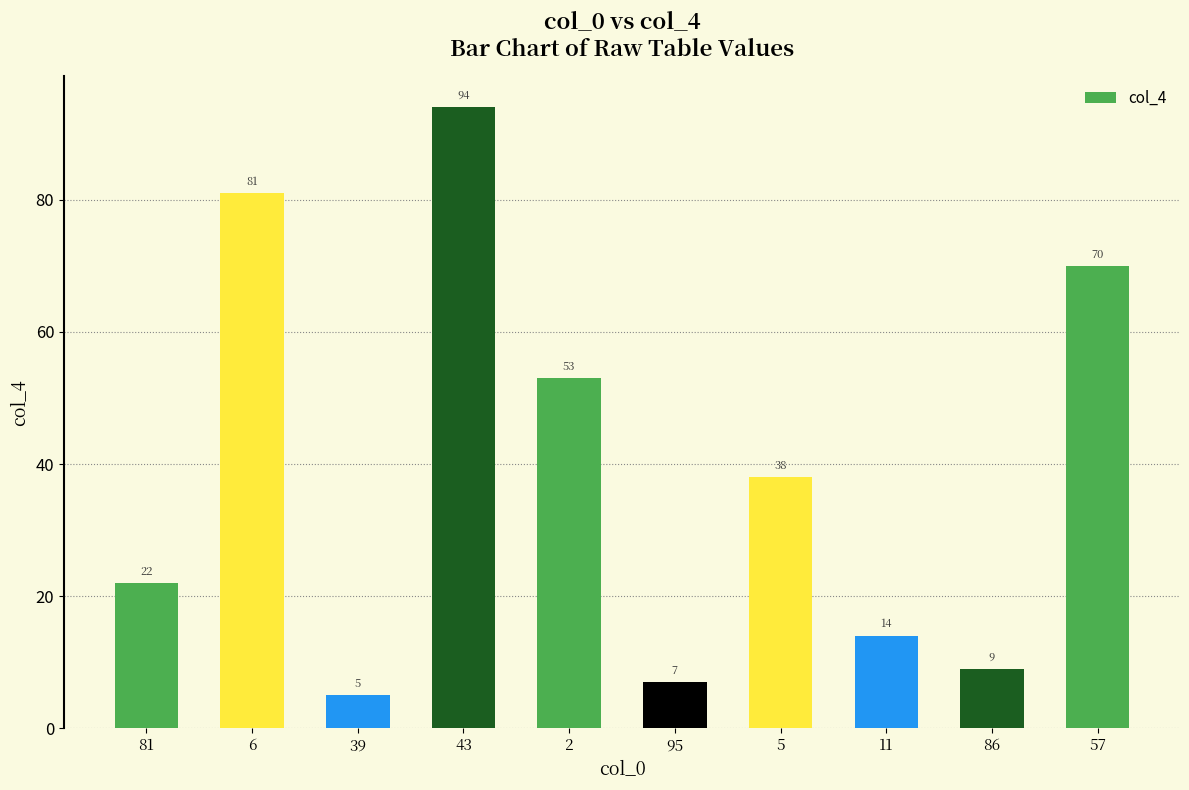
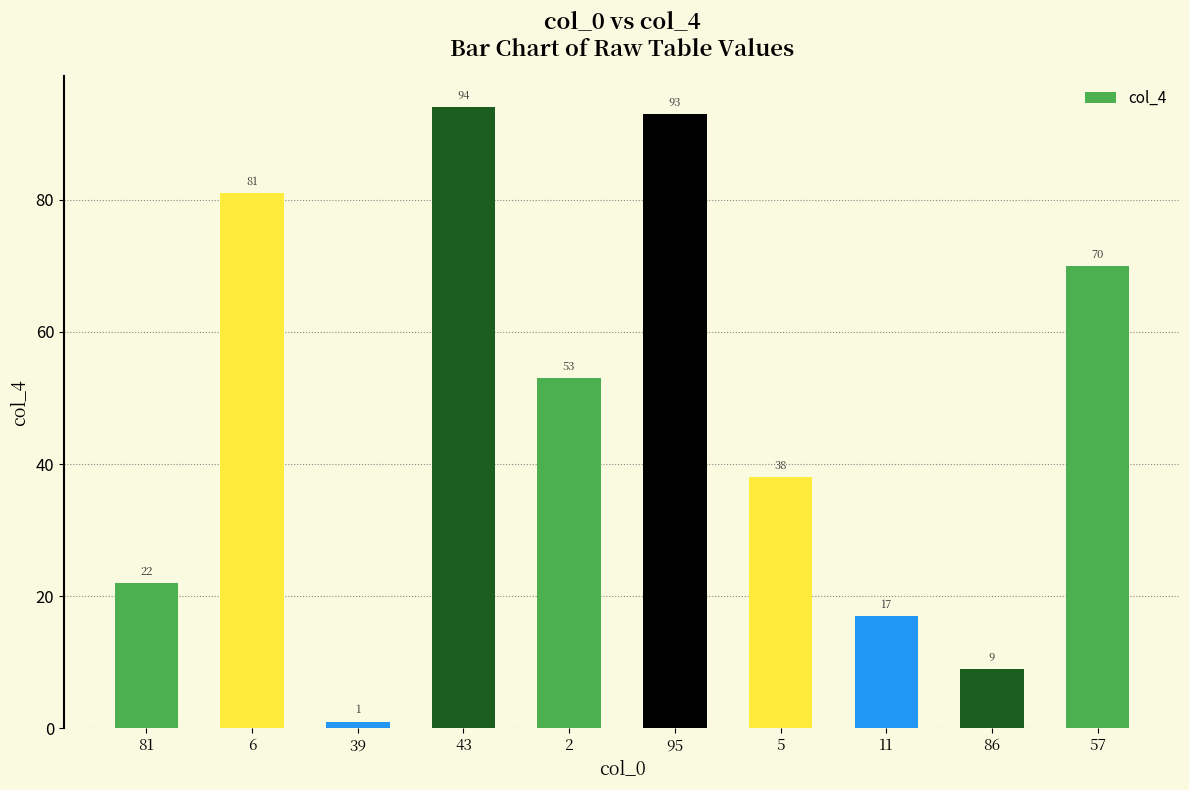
39: 5 -> 1
95: 7 -> 93
11: 14 -> 17
